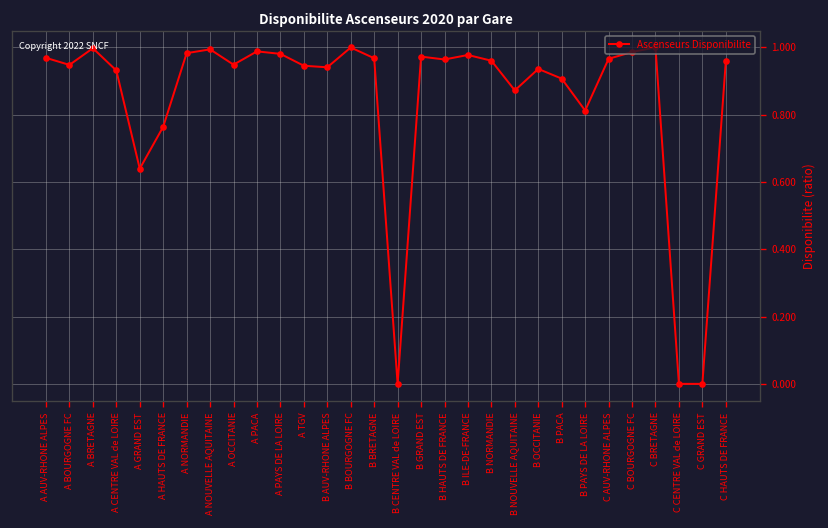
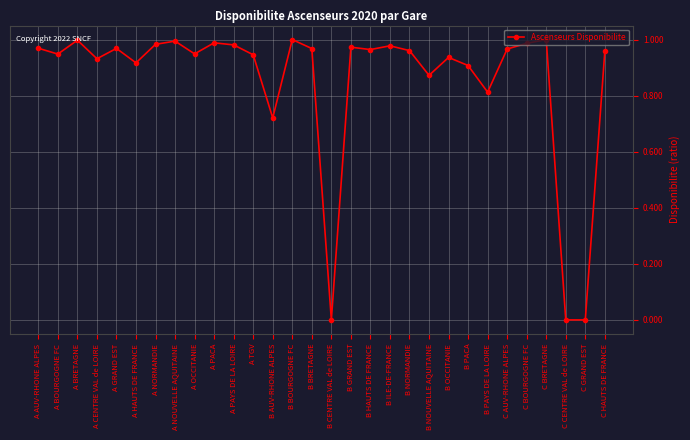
A GRAND EST: 0.64 -> 0.97
A HAUTS DE FRANCE: 0.76 -> 0.92
B AUV-RHONE ALPES: 0.94 -> 0.72
